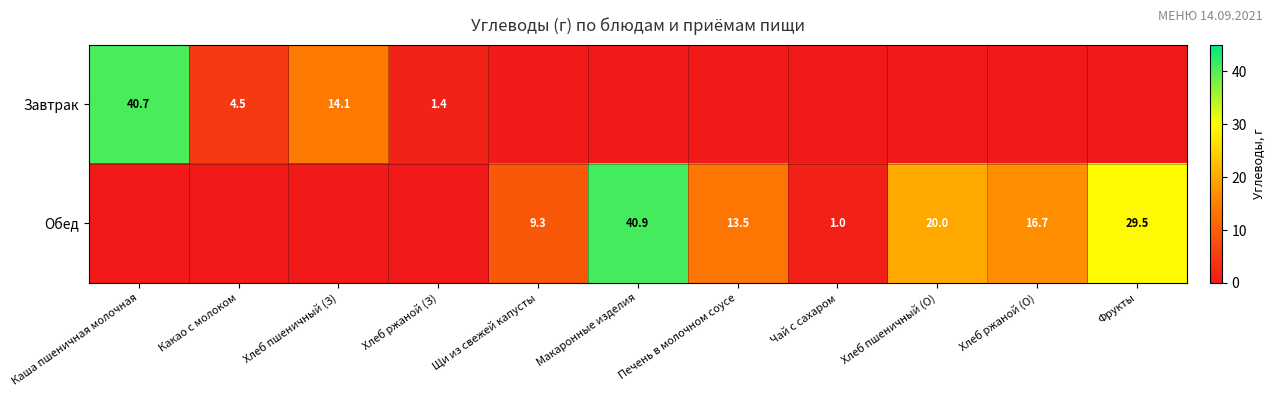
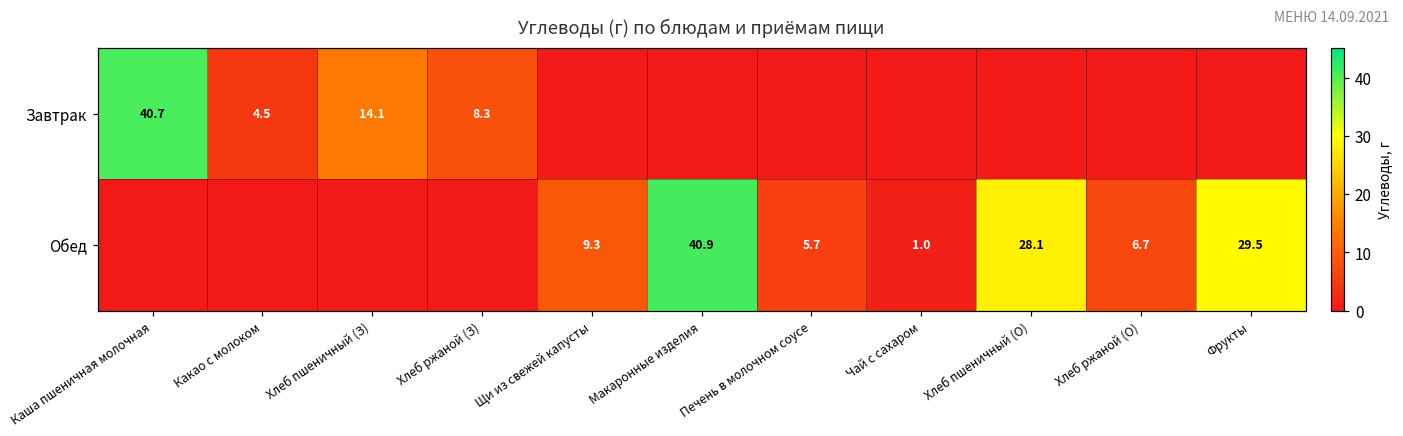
Завтрак, Хлеб ржаной (З): 1.4 -> 8.3
Обед, Печень в молочном соусе: 13.5 -> 5.7
Обед, Хлеб пшеничный (О): 20.0 -> 28.1
Обед, Хлеб ржаной (О): 16.7 -> 6.7
